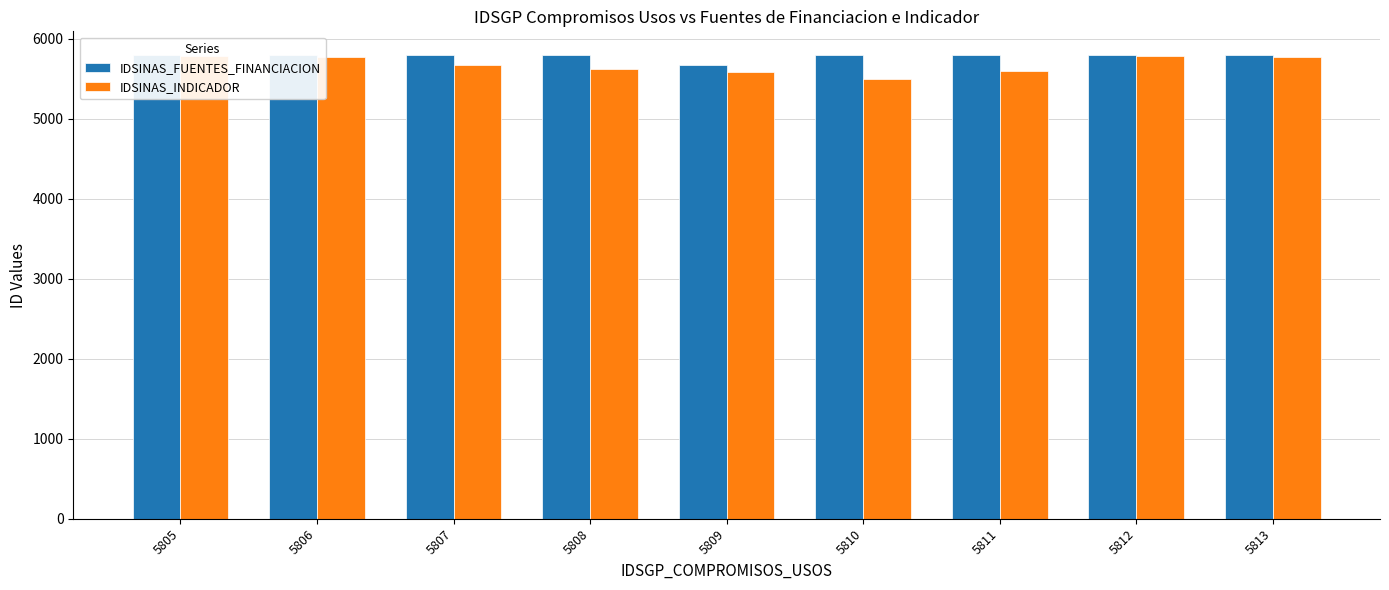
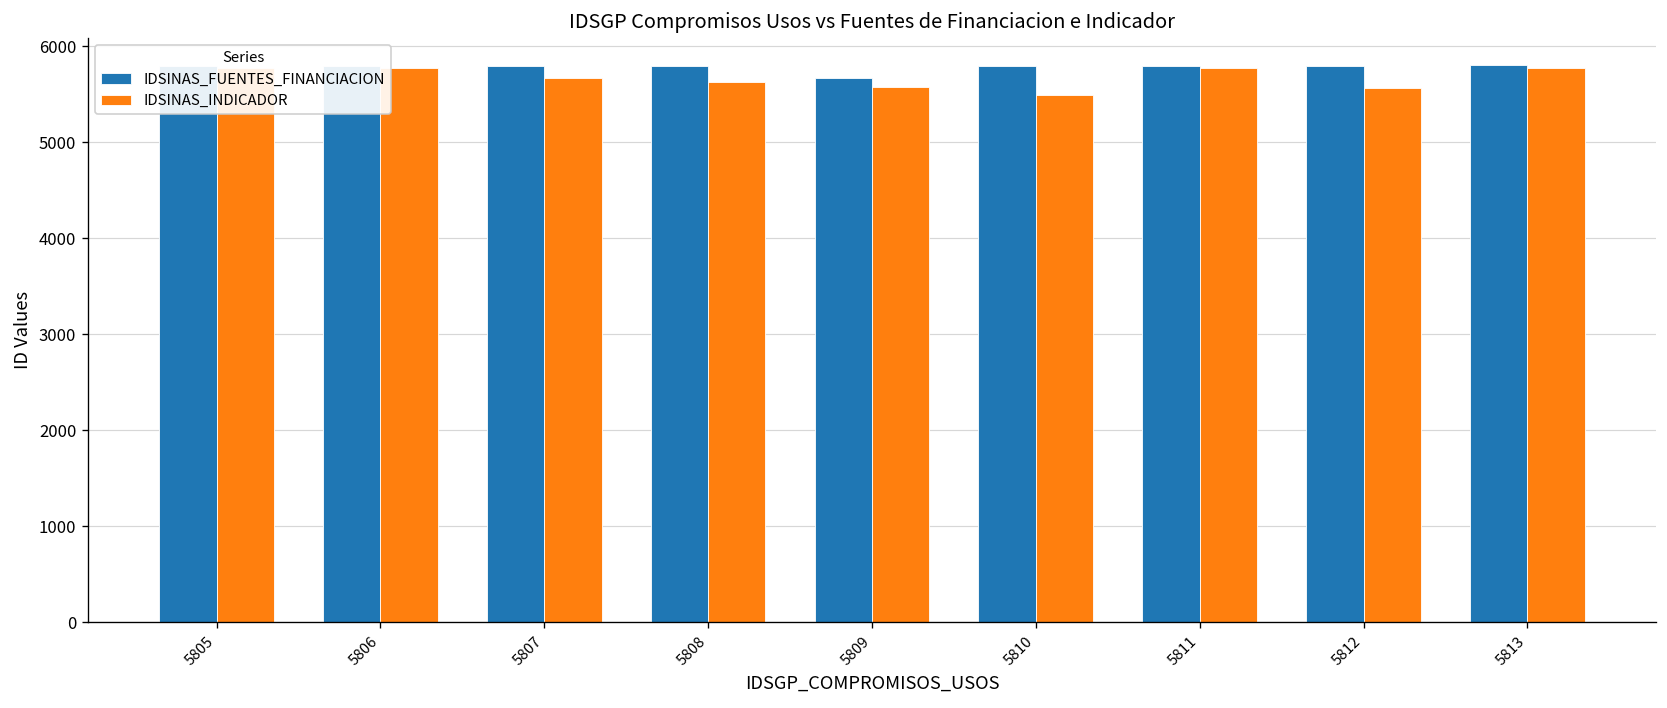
IDSINAS_INDICADOR, 5811: 5600 -> 5800
IDSINAS_INDICADOR, 5812: 5800 -> 5600
